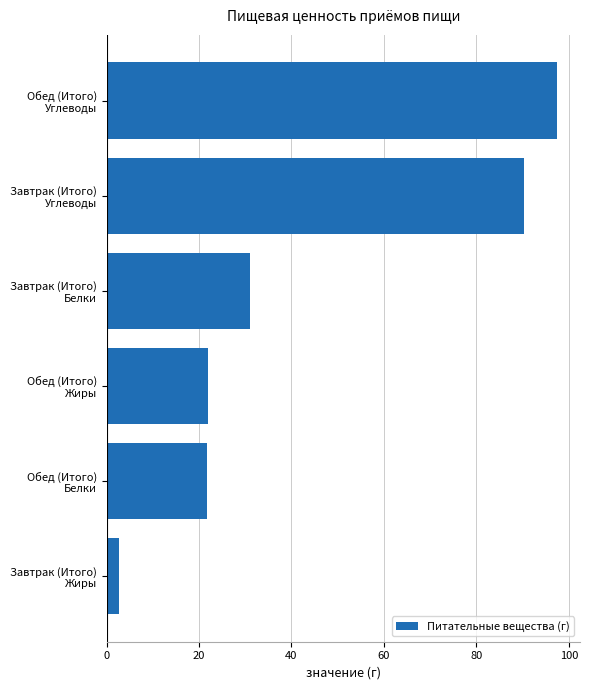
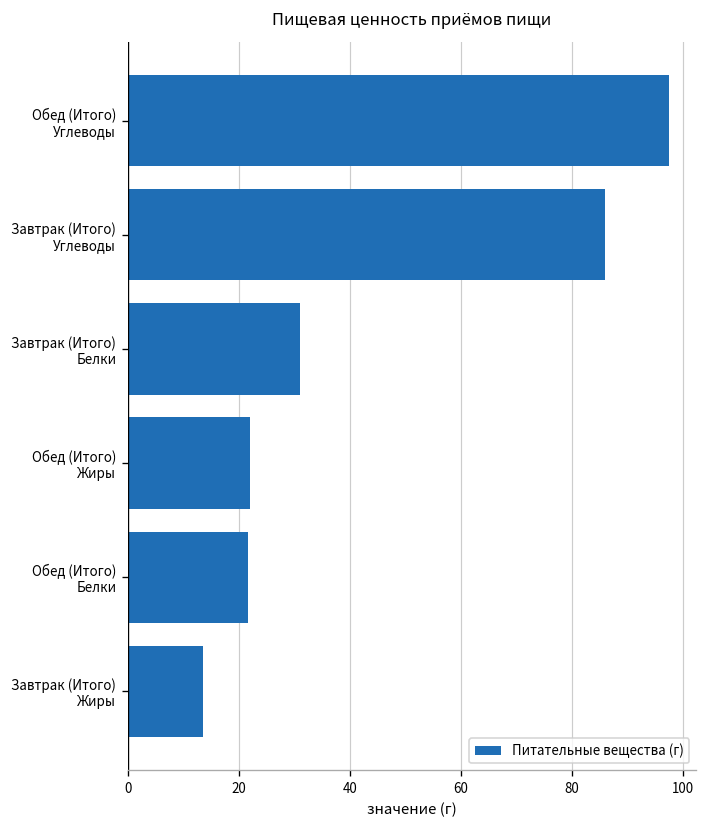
Завтрак (Итого) Углеводы: 90 -> 86
Завтрак (Итого) Жиры: 3 -> 14
